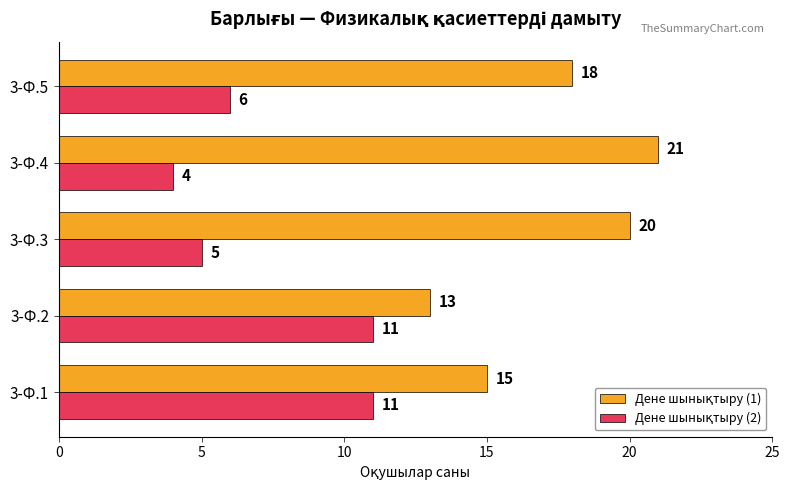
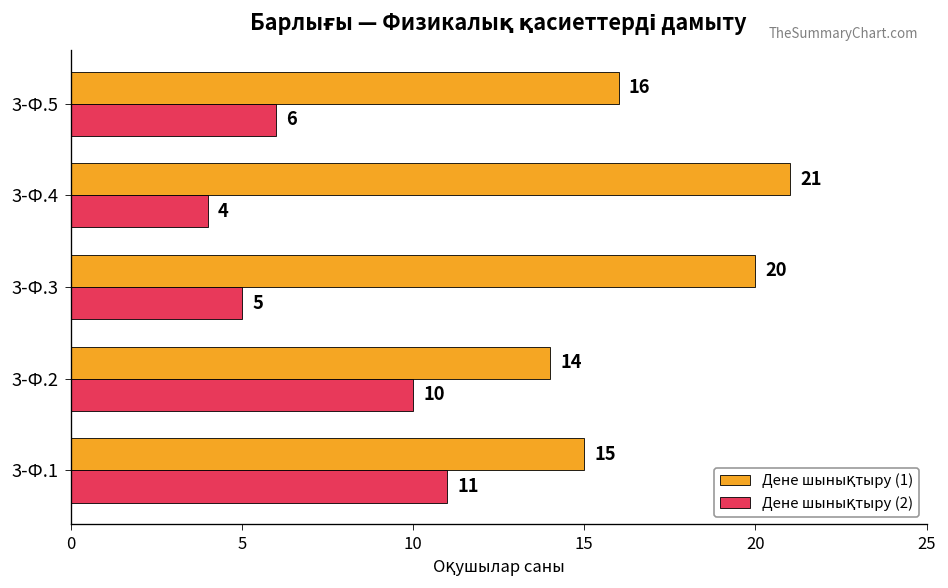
Дене шынықтыру (1), 3-Ф.5: 18 -> 16
Дене шынықтыру (1), 3-Ф.2: 13 -> 14
Дене шынықтыру (2), 3-Ф.2: 11 -> 10
